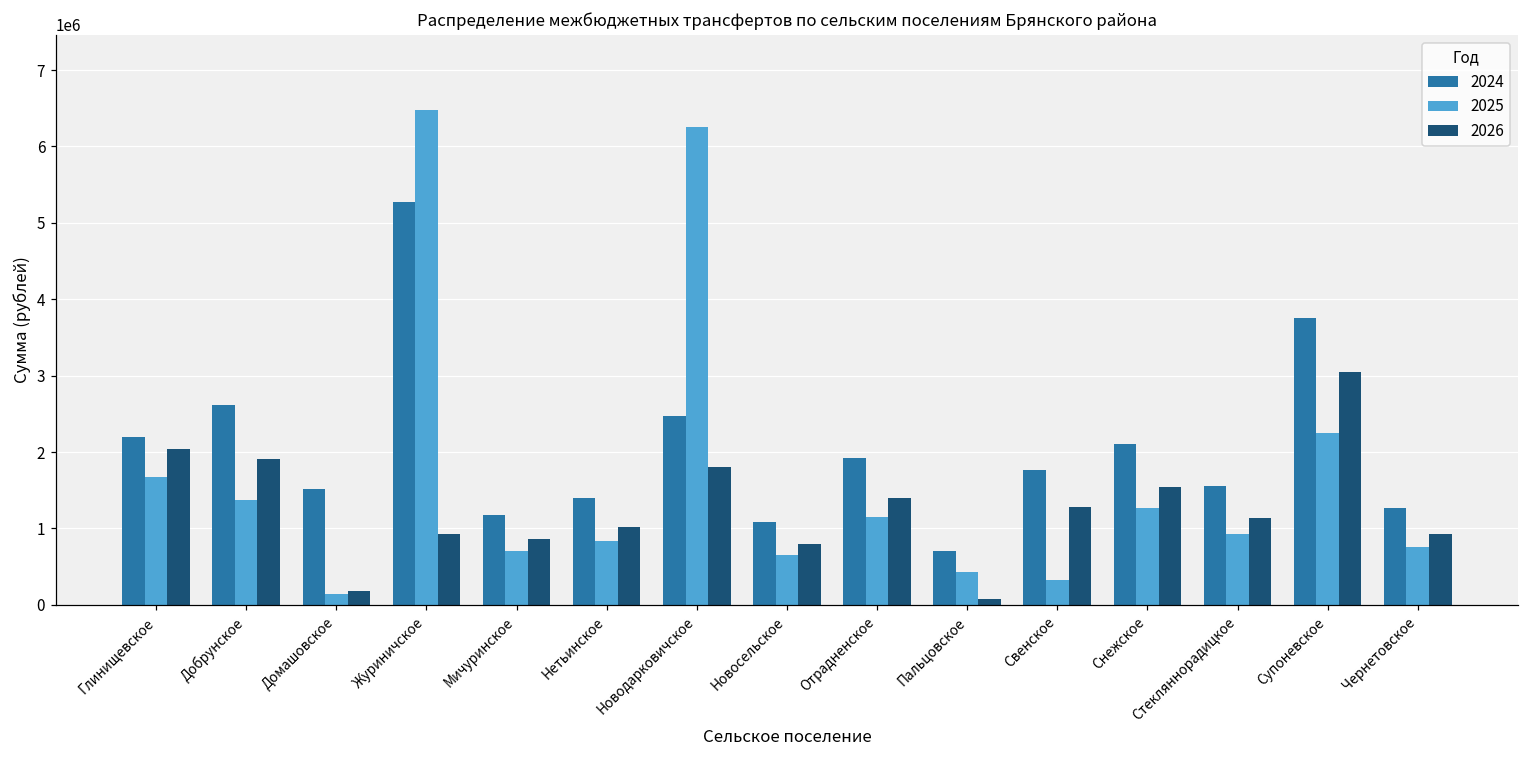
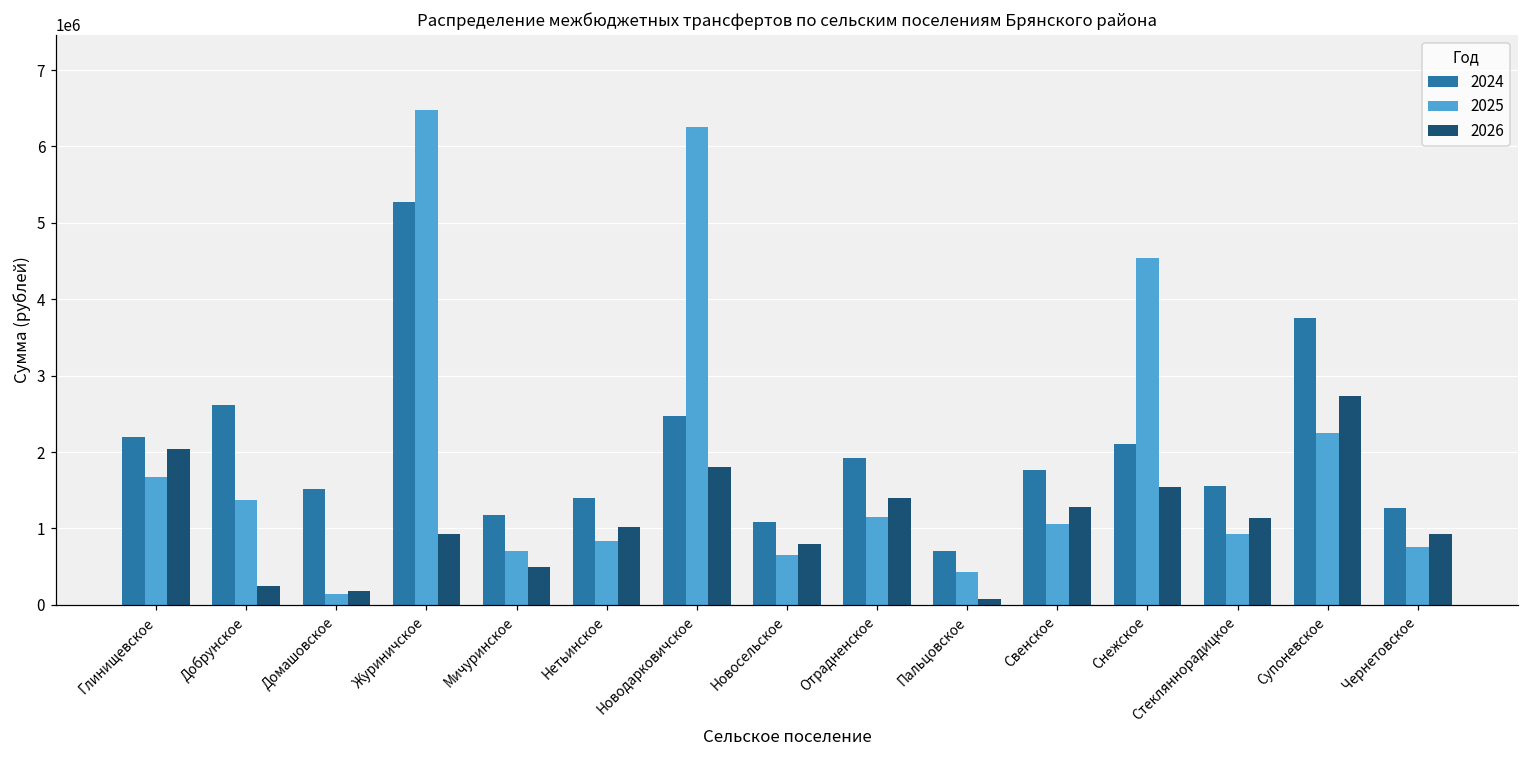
2026, Добрунское: 1900000 -> 200000
2026, Мичуринское: 900000 -> 500000
2025, Свенское: 300000 -> 1100000
2025, Снежское: 1300000 -> 4500000
2026, Супоневское: 3000000 -> 2700000
